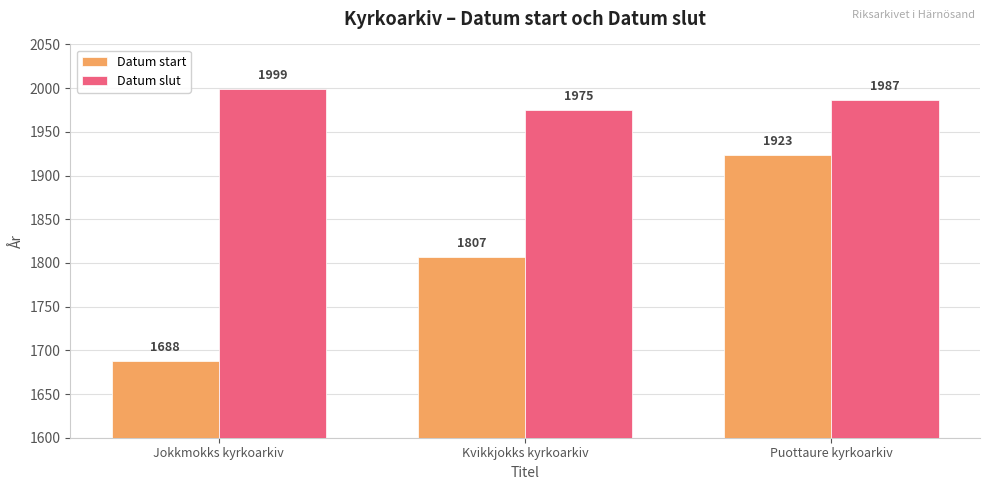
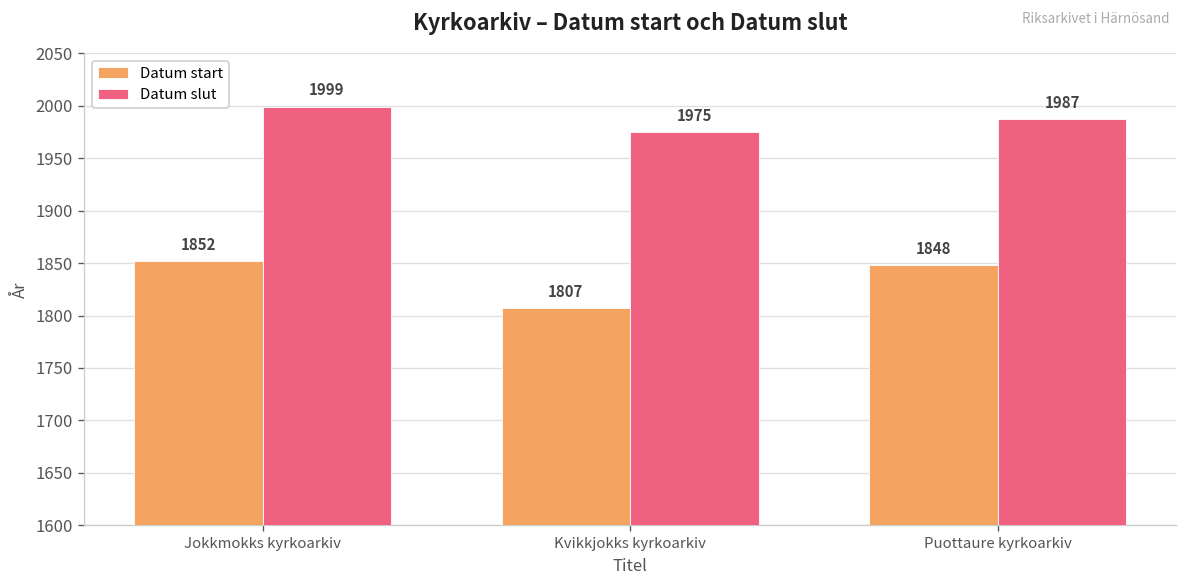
Datum start, Jokkmokks kyrkoarkiv: 1688 -> 1852
Datum start, Puottaure kyrkoarkiv: 1923 -> 1848
